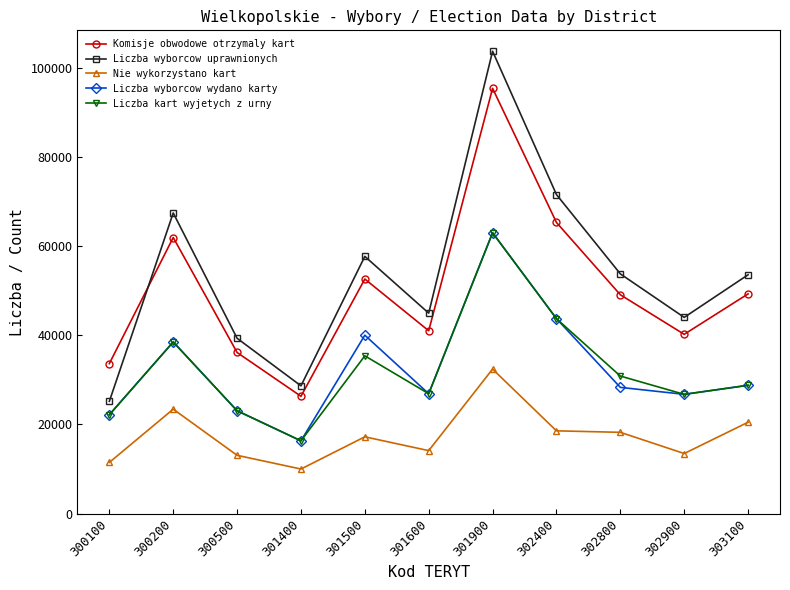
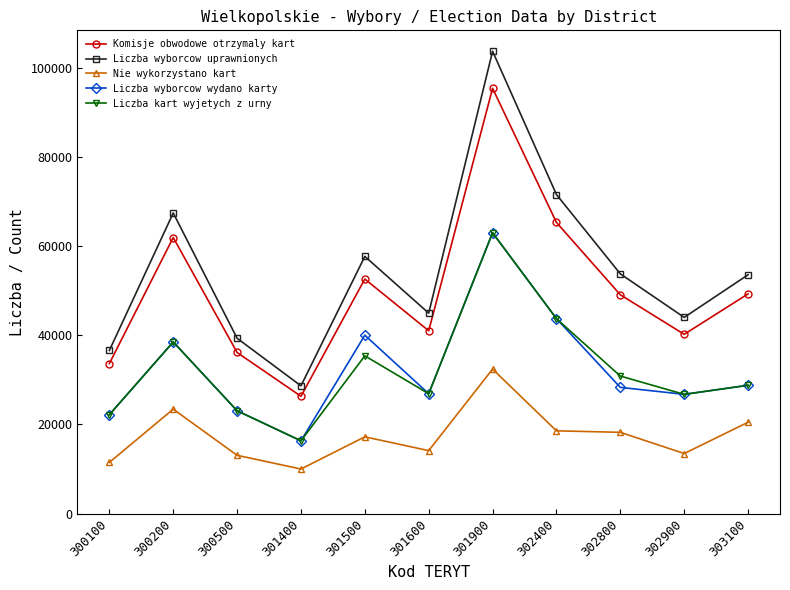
Liczba wyborcow uprawnionych, 300100: 25000 -> 37000
